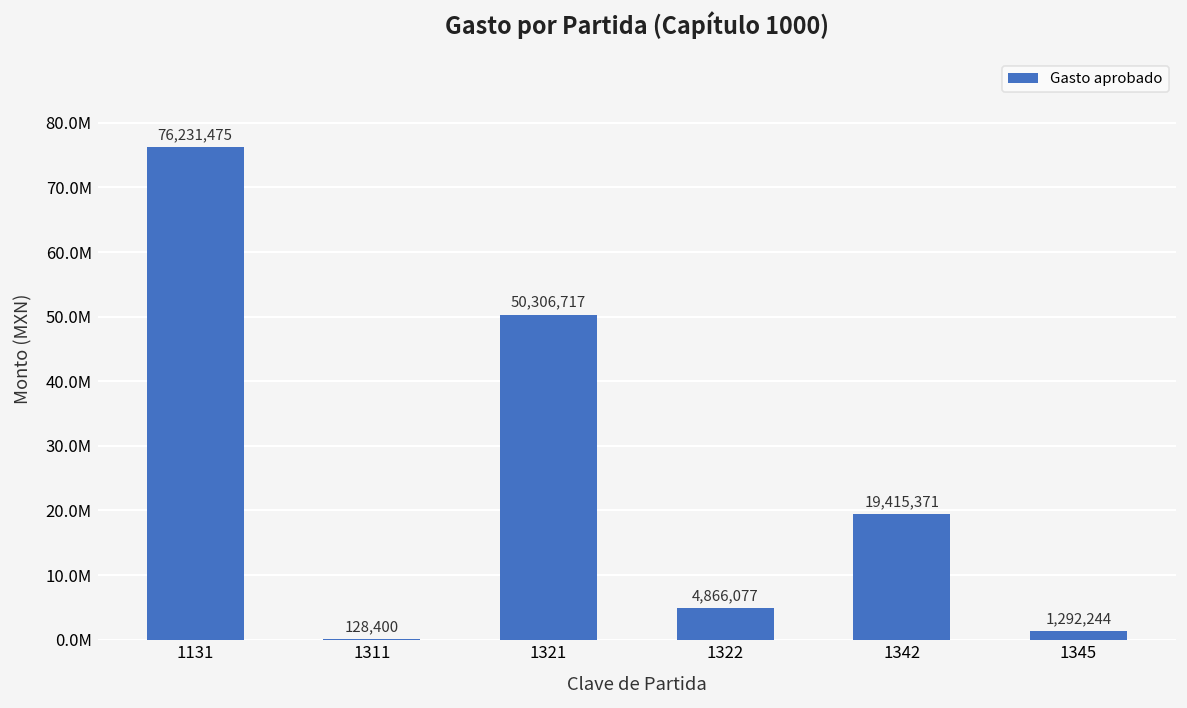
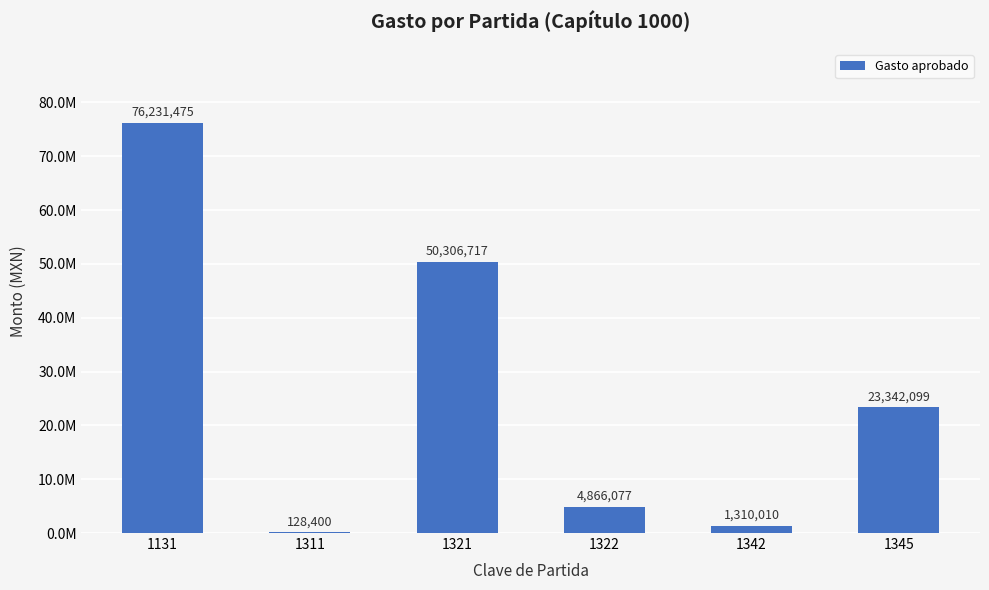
1342: 19,415,371 -> 1,310,010
1345: 1,292,244 -> 23,342,099
